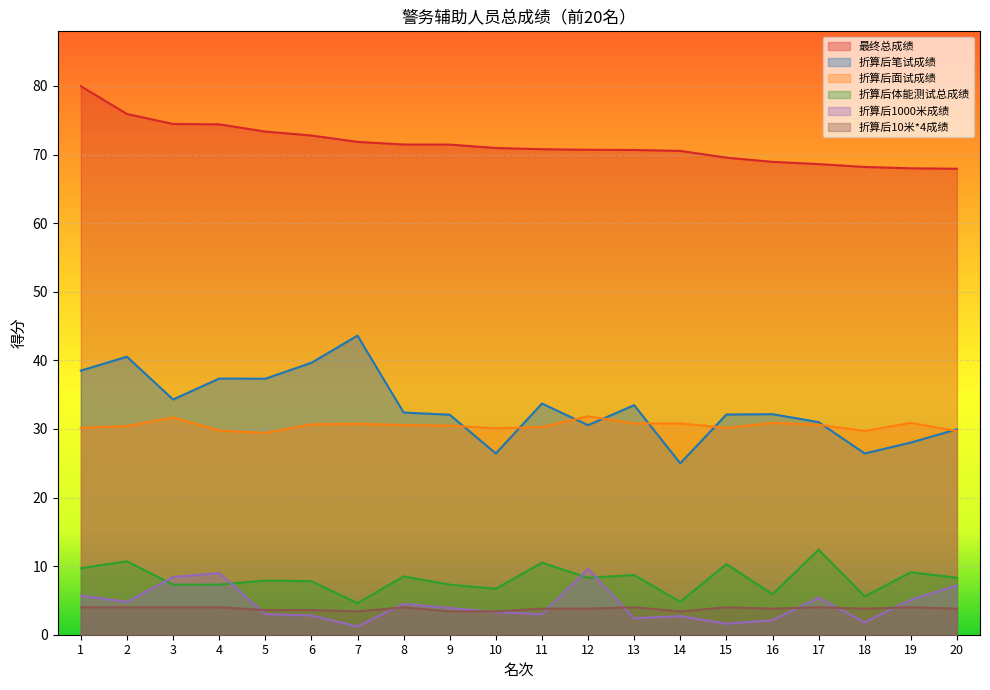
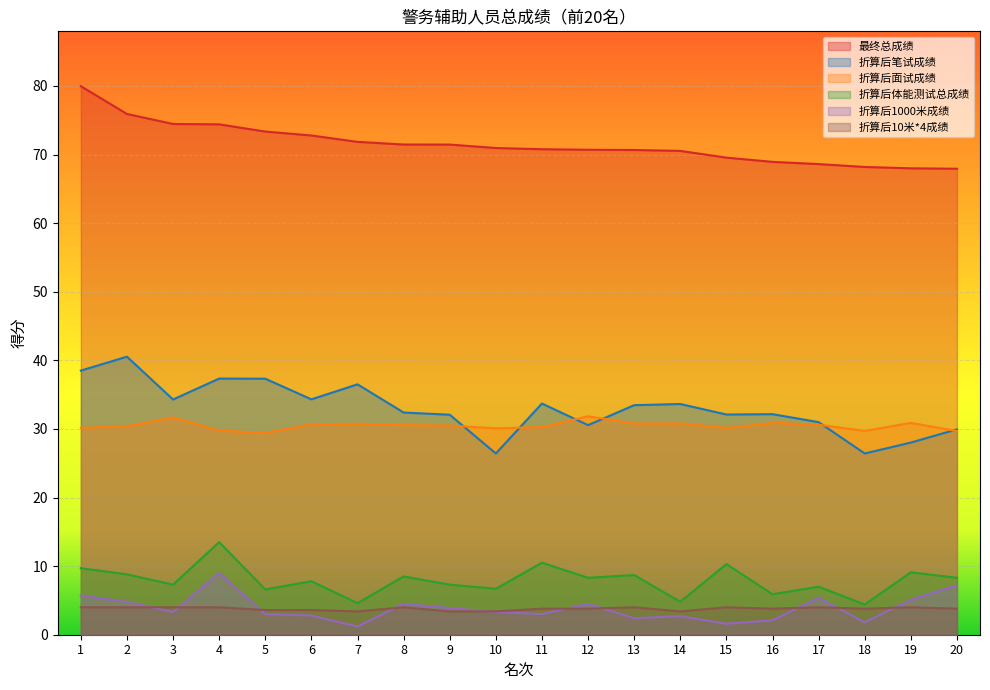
折算后体能测试总成绩, 2: 11 -> 9
折算后1000米成绩, 3: 8 -> 3
折算后体能测试总成绩, 4: 7 -> 14
折算后体能测试总成绩, 5: 8 -> 7
折算后笔试成绩, 6: 40 -> 34
折算后笔试成绩, 7: 44 -> 37
折算后1000米成绩, 12: 10 -> 5
折算后笔试成绩, 14: 25 -> 34
折算后体能测试总成绩, 17: 12 -> 7
折算后体能测试总成绩, 18: 6 -> 4
